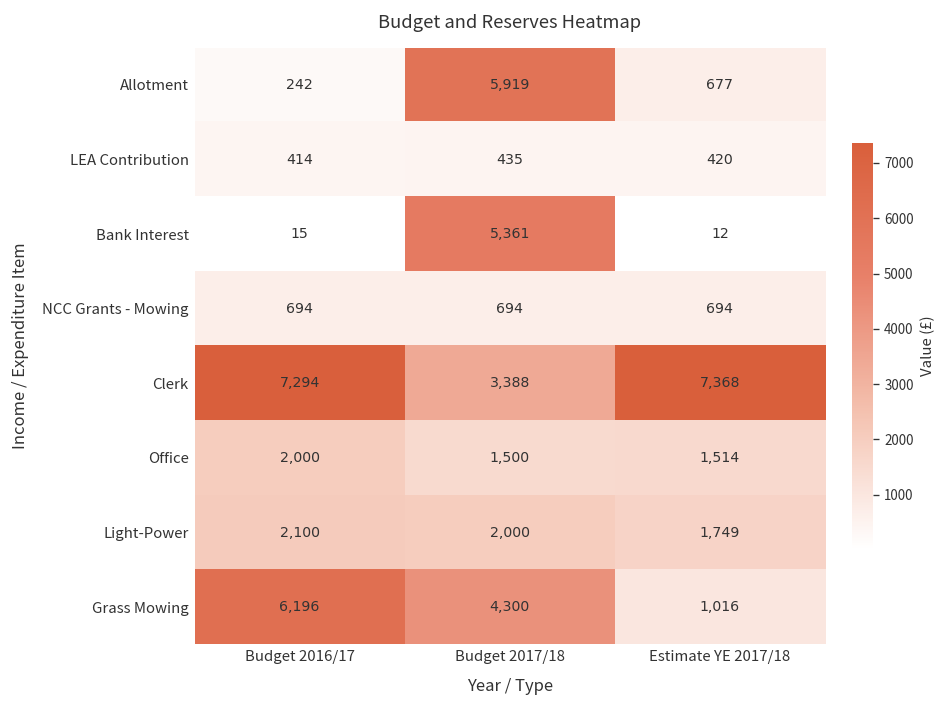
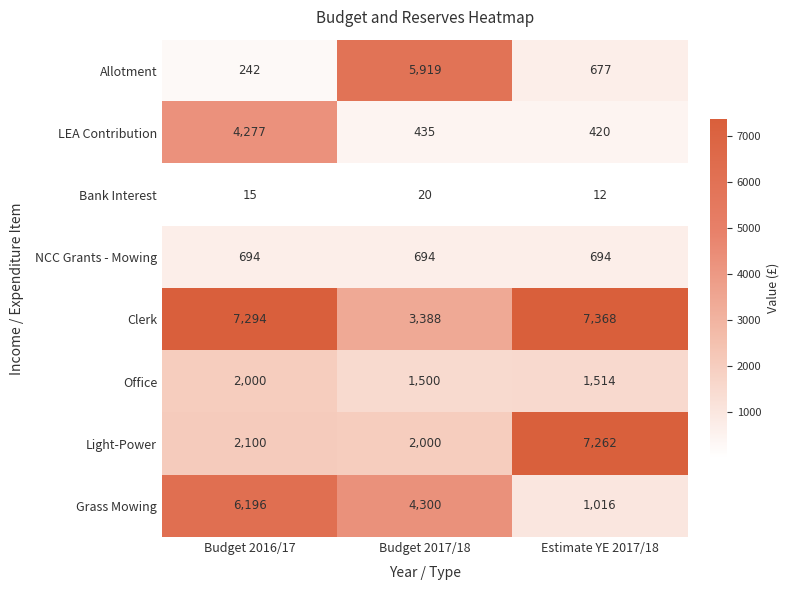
LEA Contribution, Budget 2016/17: 414 -> 4,277
Bank Interest, Budget 2017/18: 5,361 -> 20
Light-Power, Estimate YE 2017/18: 1,749 -> 7,262
